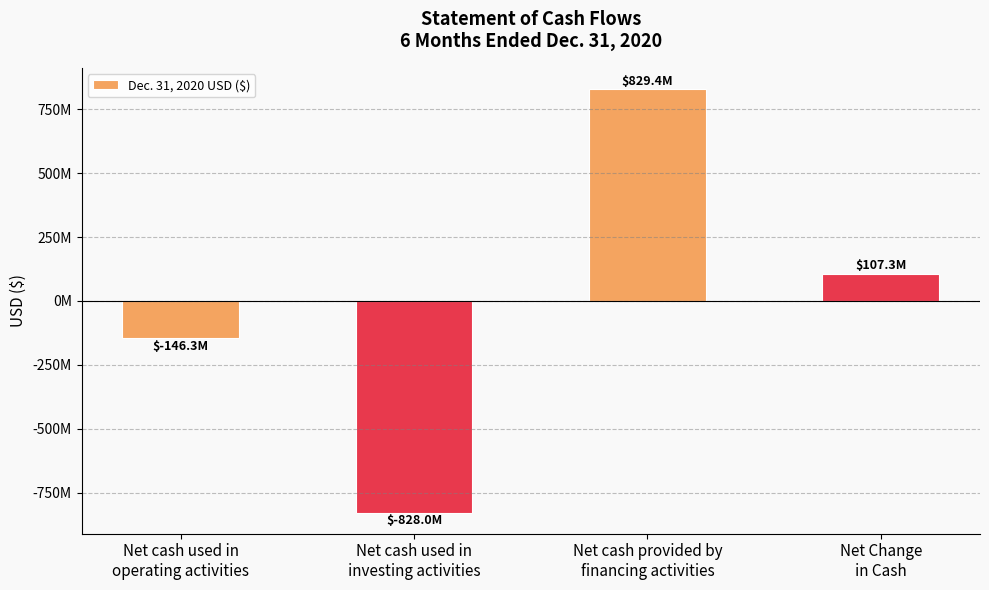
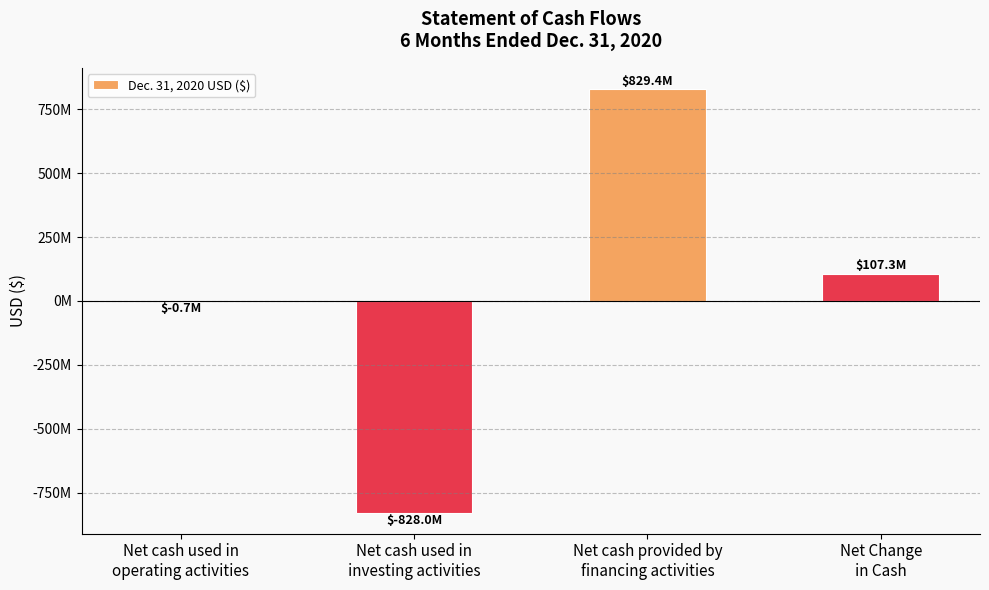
Net cash used in operating activities: $-146.3M -> $-0.7M
